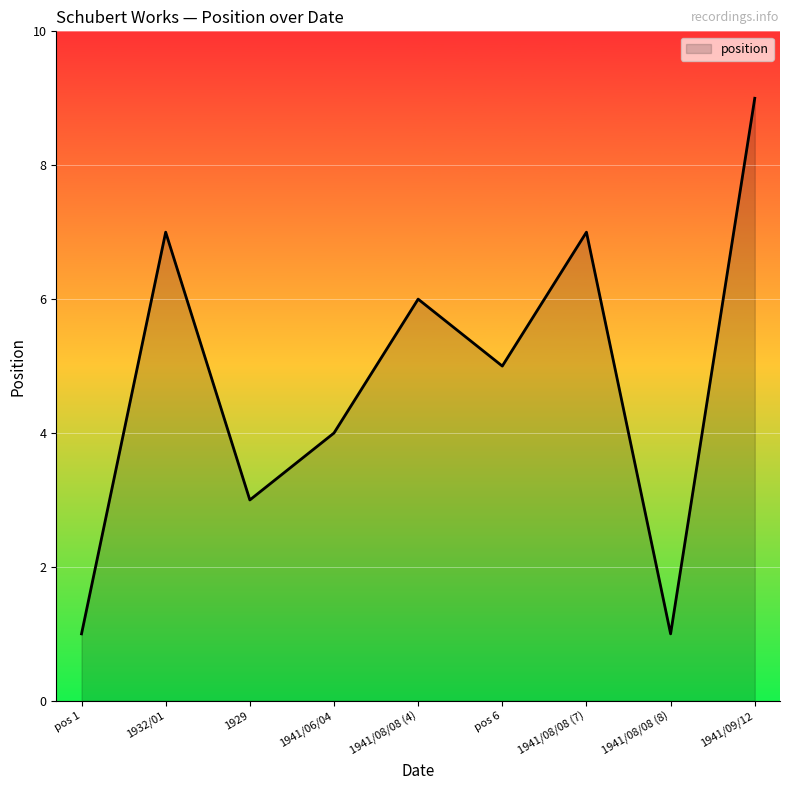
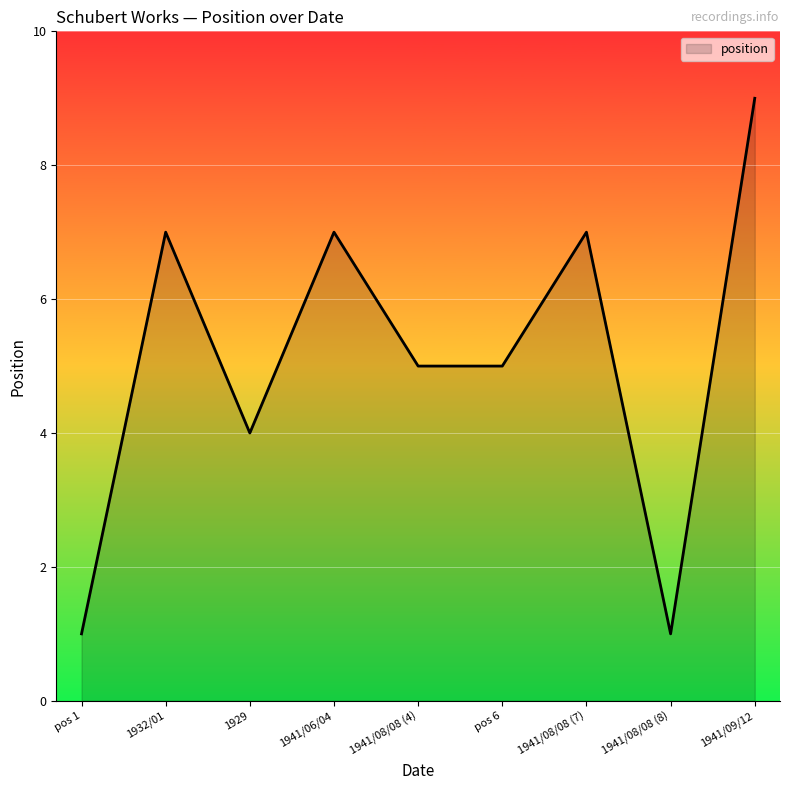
1929: 3 -> 4
1941/06/04: 4 -> 7
1941/08/08 (4): 6 -> 5
